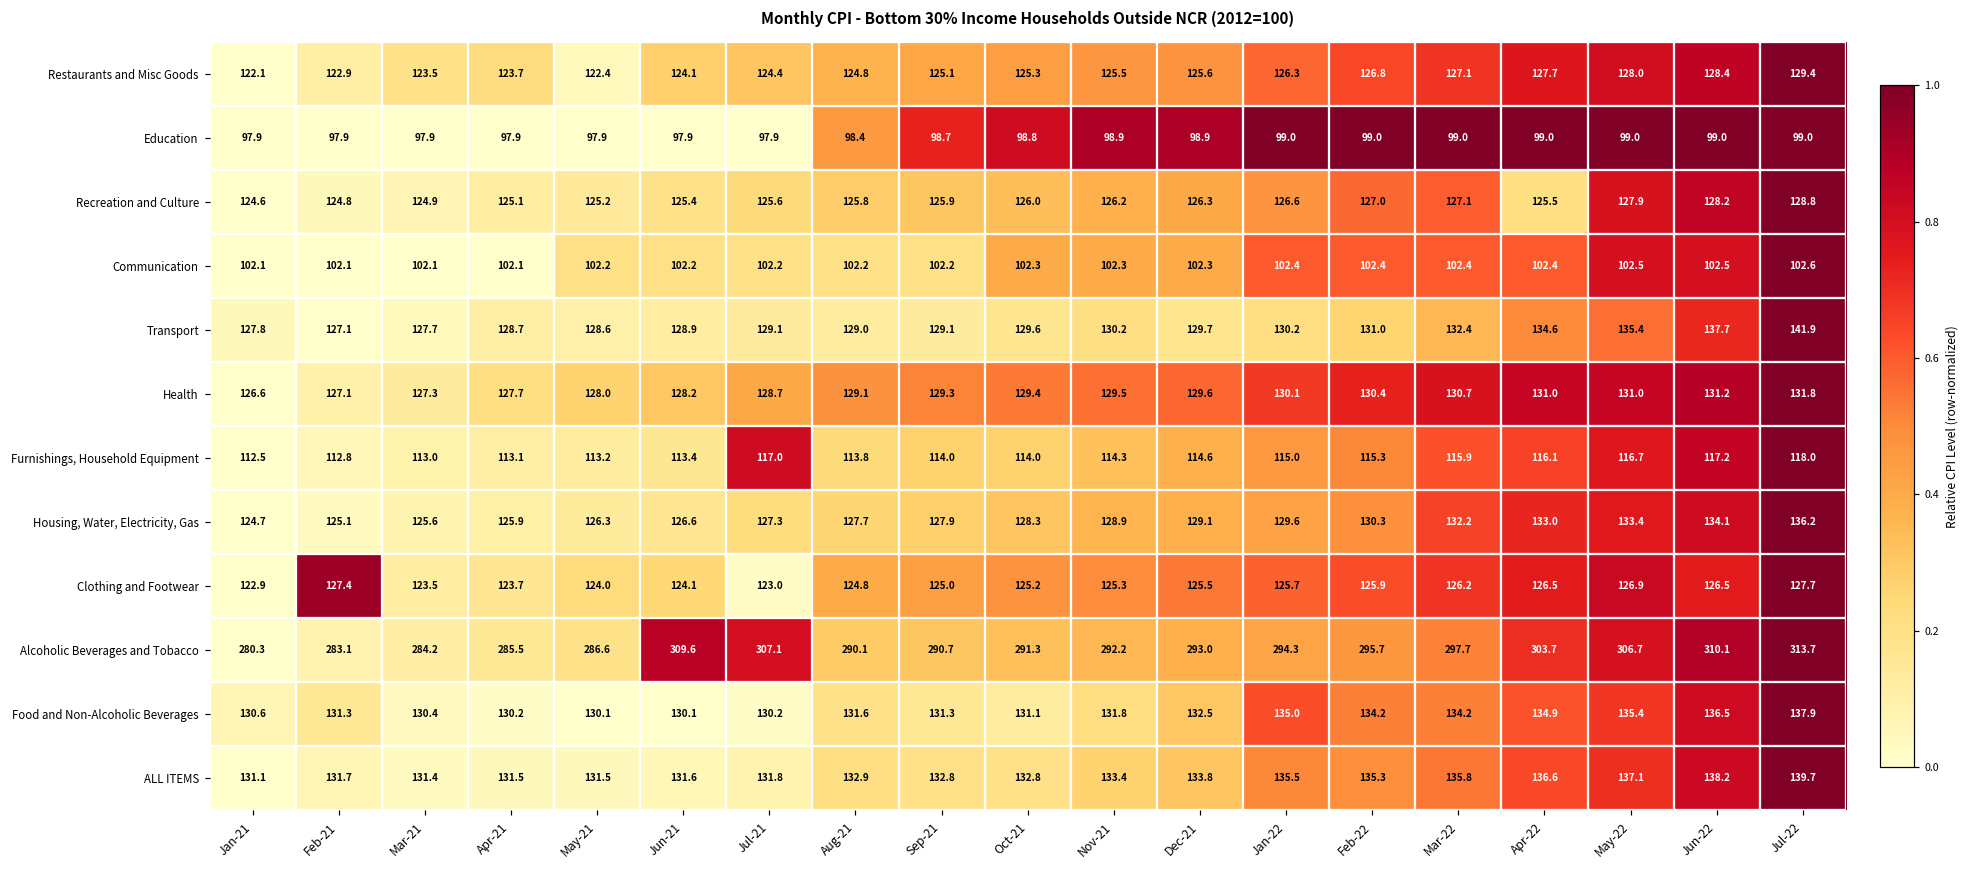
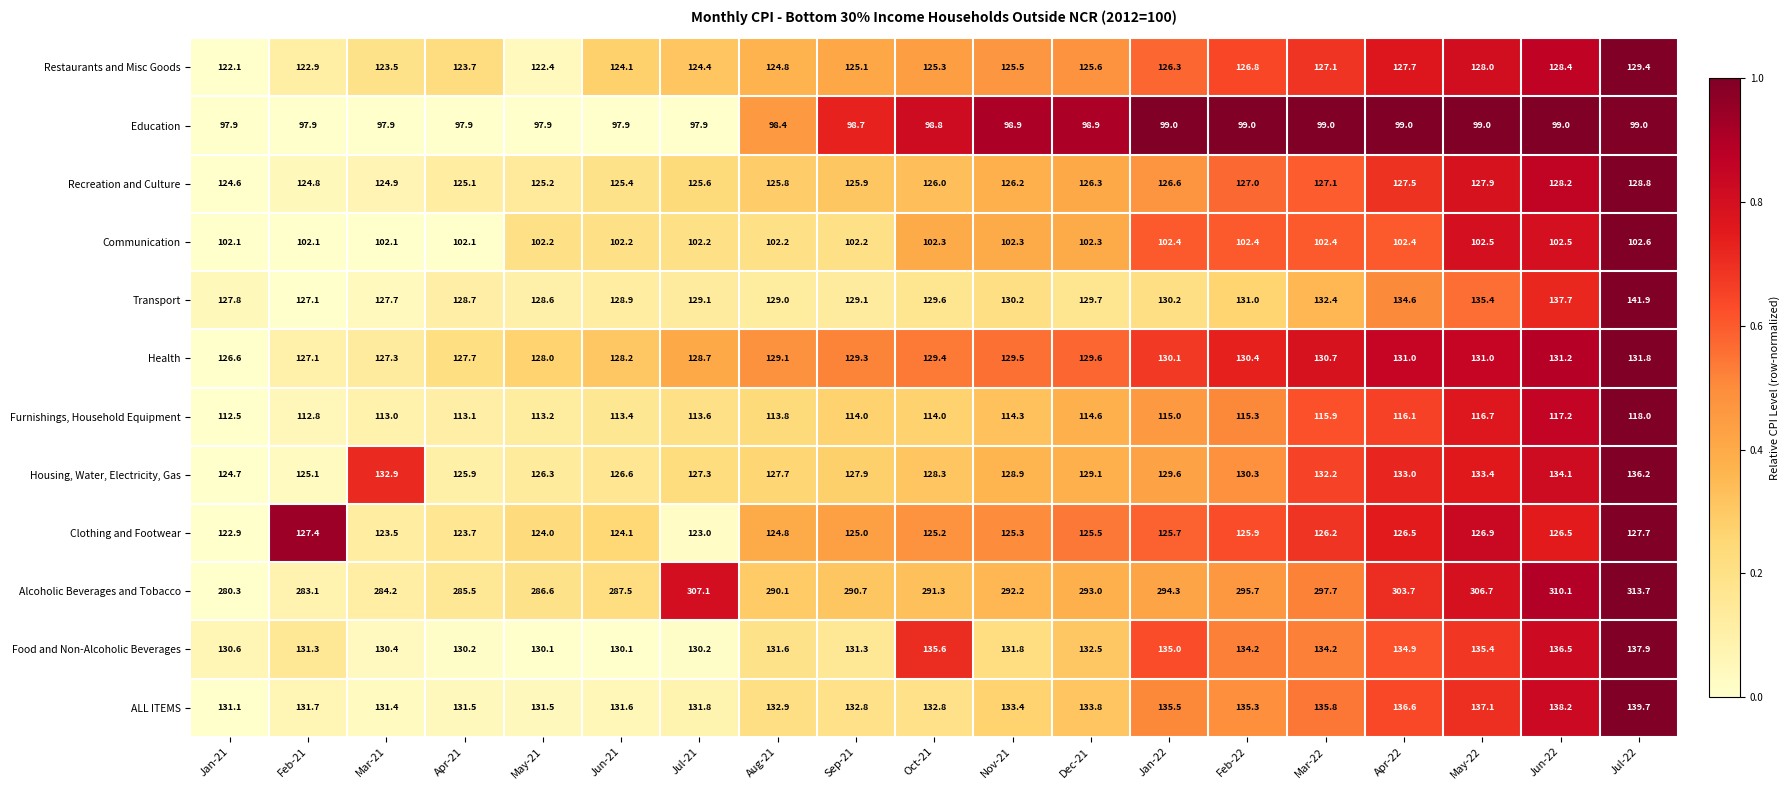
Recreation and Culture, Apr-22: 125.5 -> 127.5
Furnishings, Household Equipment, Jul-21: 117.0 -> 113.6
Housing, Water, Electricity, Gas, Mar-21: 125.6 -> 132.9
Alcoholic Beverages and Tobacco, Jun-21: 309.6 -> 287.5
Food and Non-Alcoholic Beverages, Oct-21: 131.1 -> 135.6
